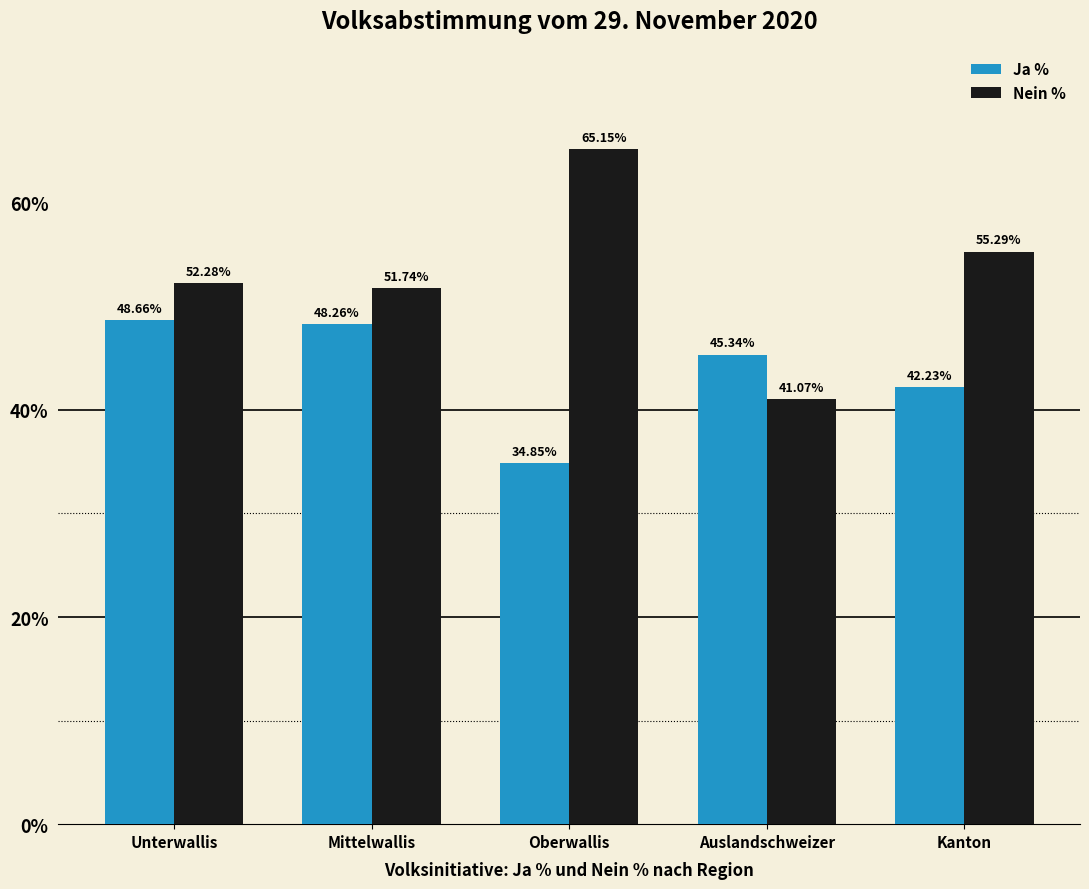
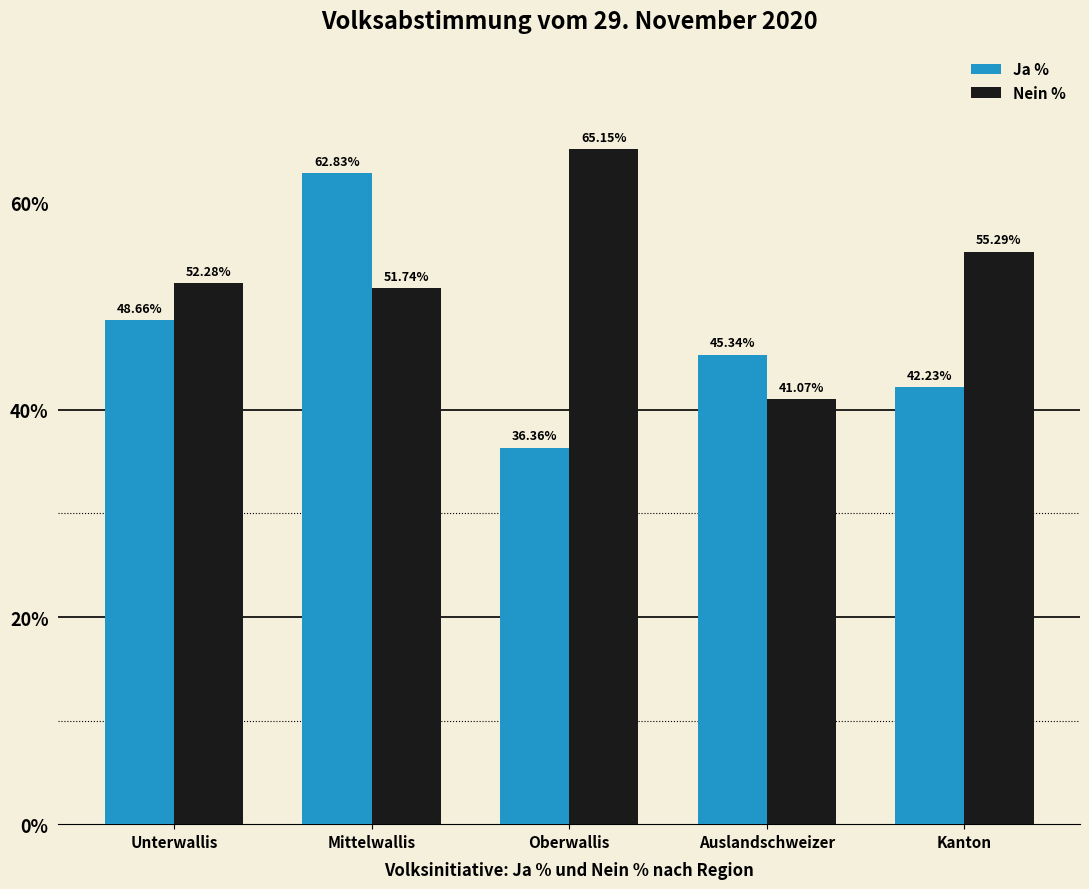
Ja %, Mittelwallis: 48.26% -> 62.83%
Ja %, Oberwallis: 34.85% -> 36.36%
